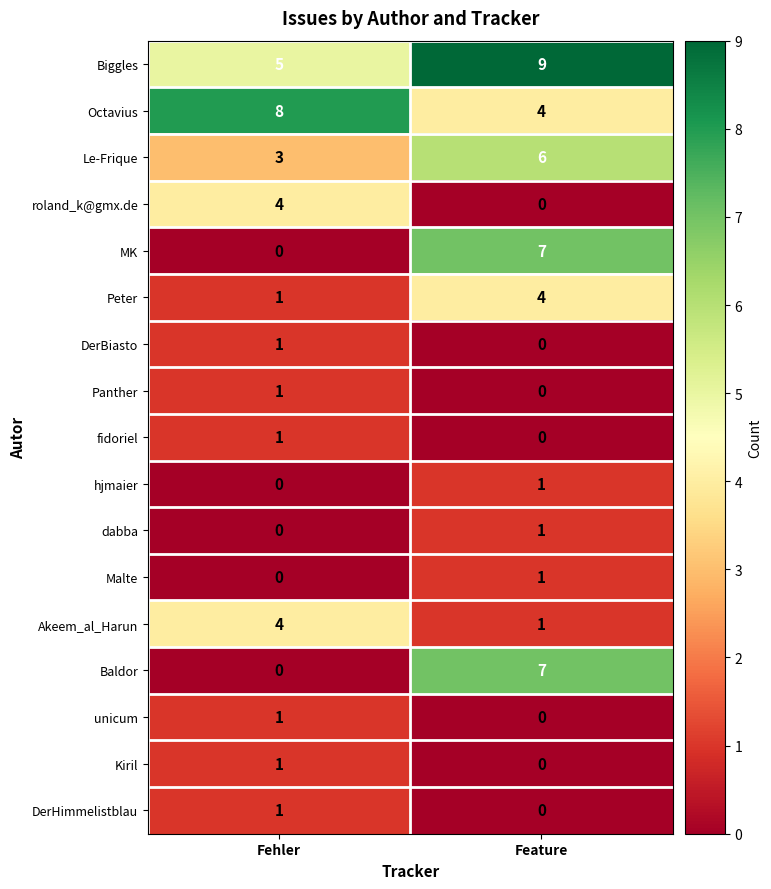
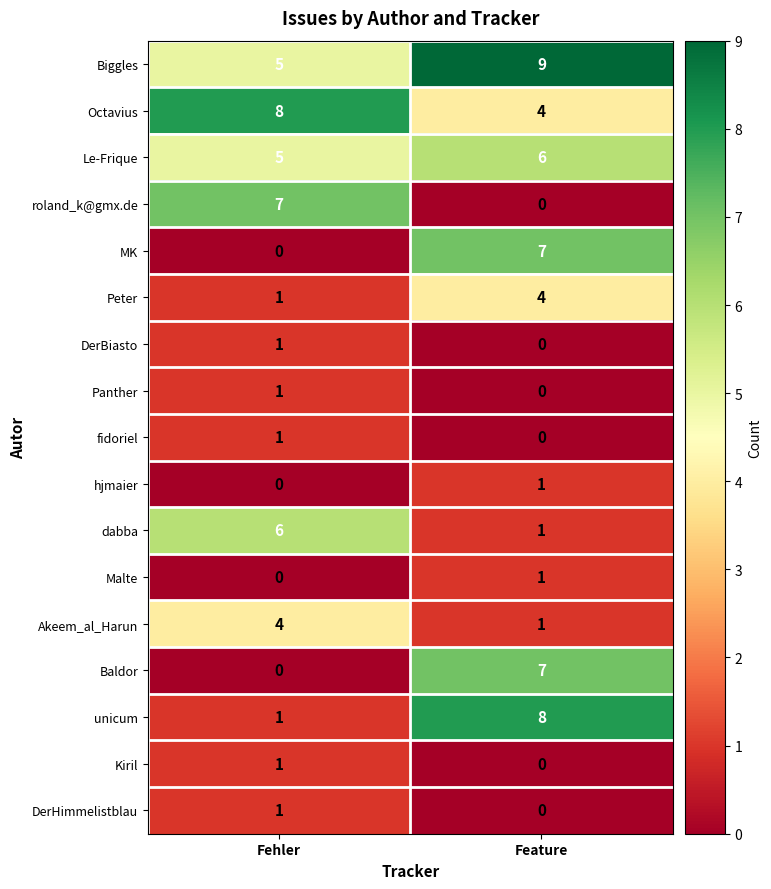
Le-Frique, Fehler: 3 -> 5
roland_k@gmx.de, Fehler: 4 -> 7
dabba, Fehler: 0 -> 6
unicum, Feature: 0 -> 8
